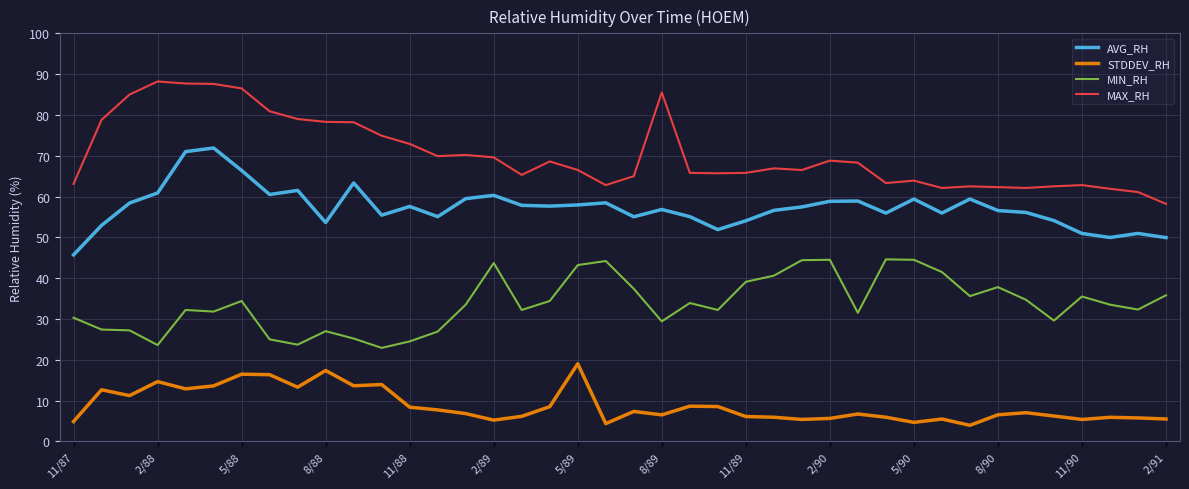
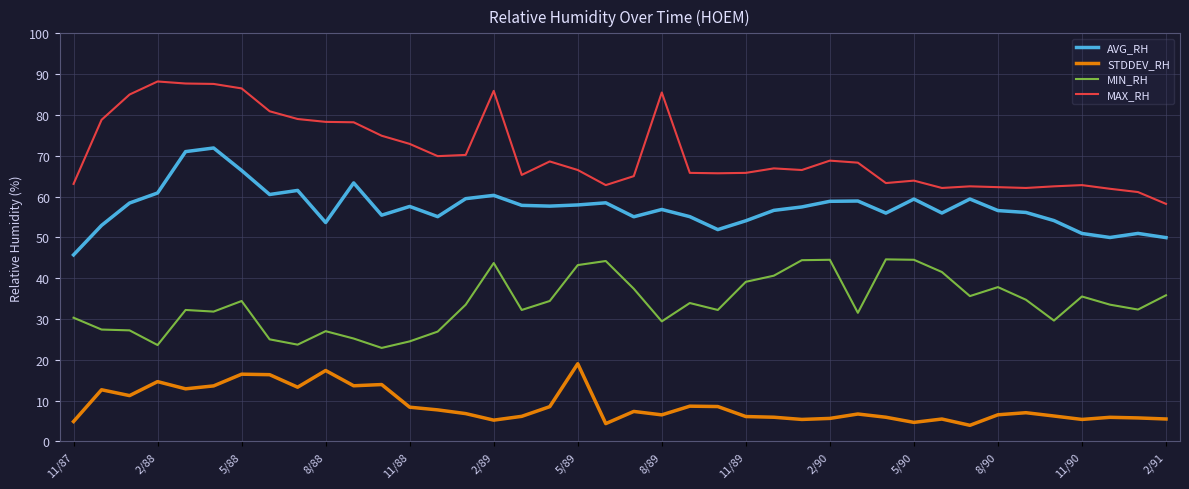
MAX_RH, 2/89: 70 -> 86
